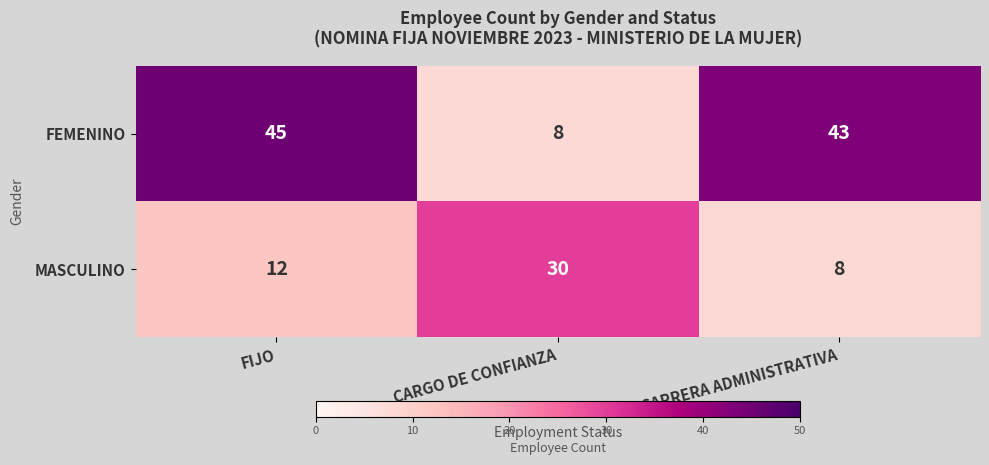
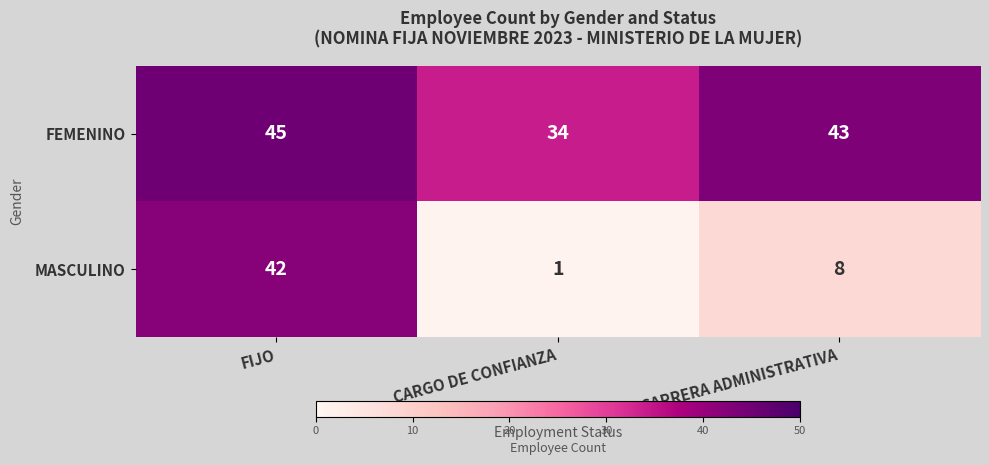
FEMENINO, CARGO DE CONFIANZA: 8 -> 34
MASCULINO, FIJO: 12 -> 42
MASCULINO, CARGO DE CONFIANZA: 30 -> 1
